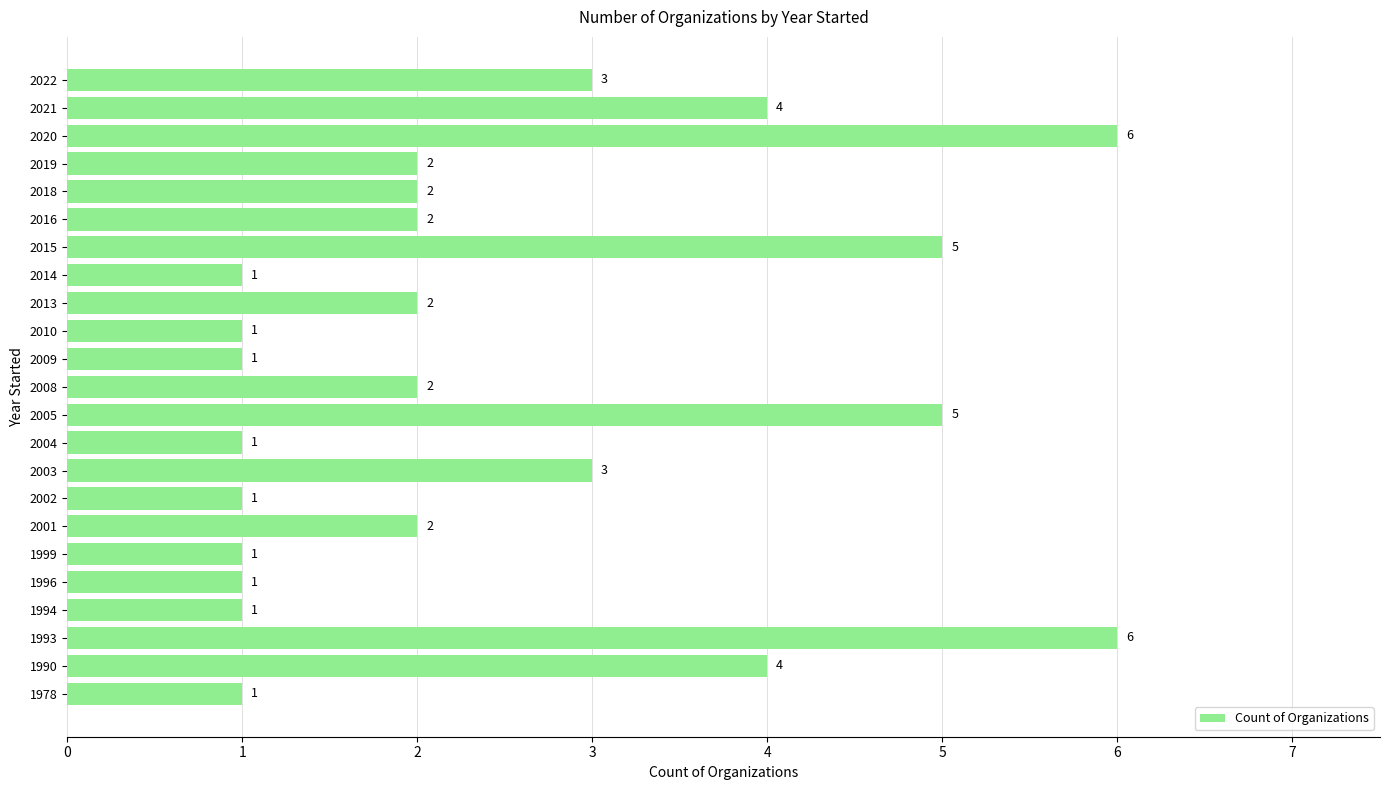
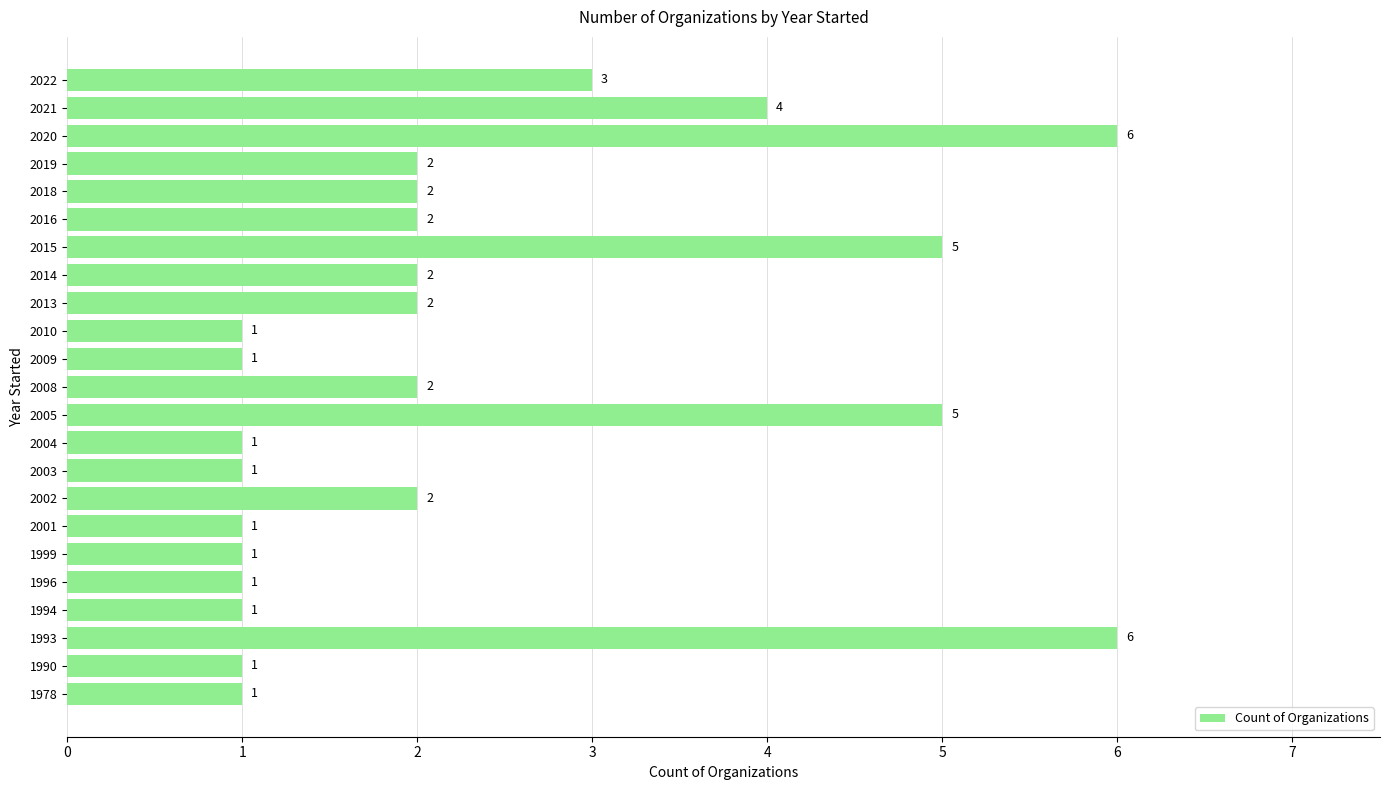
2014: 1 -> 2
2003: 3 -> 1
2002: 1 -> 2
2001: 2 -> 1
1990: 4 -> 1
